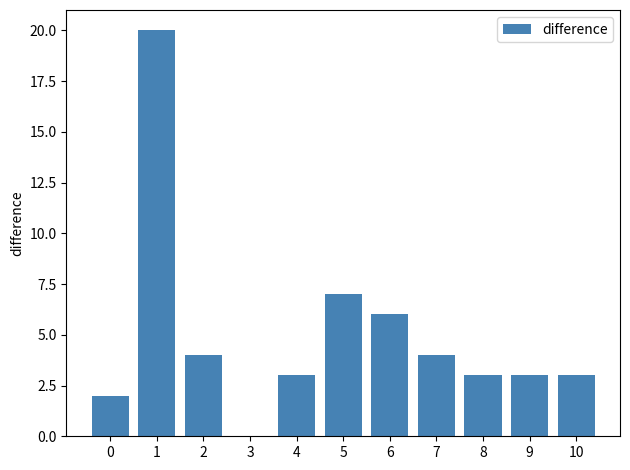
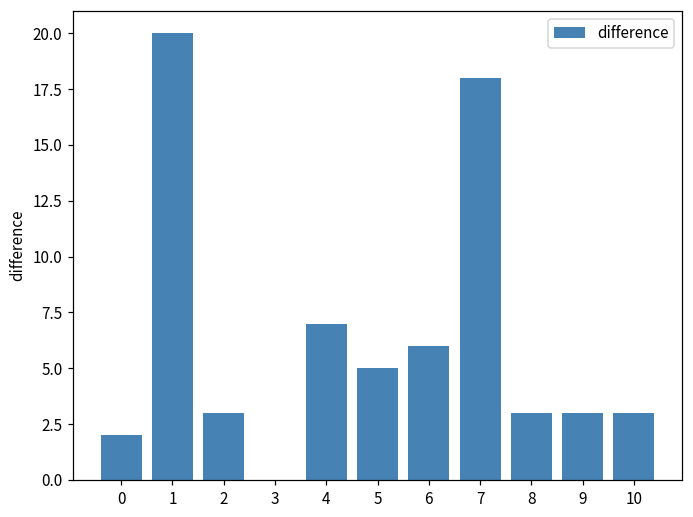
2: 4 -> 3
4: 3 -> 7
5: 7 -> 5
7: 4 -> 18
